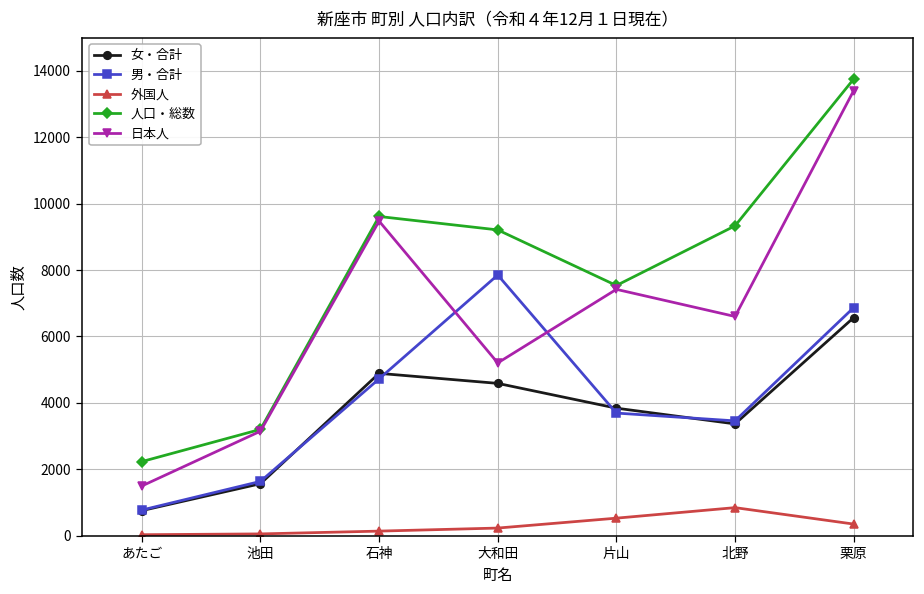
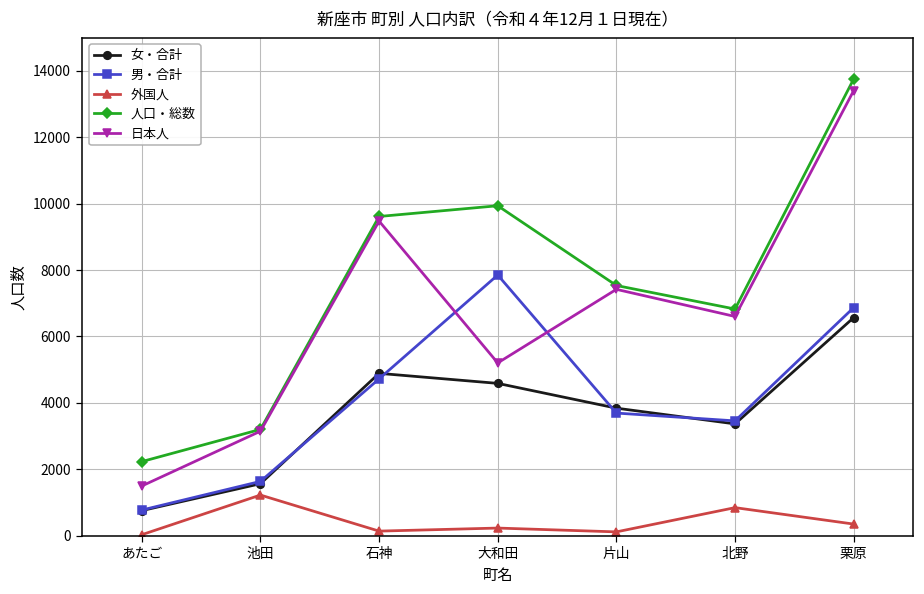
外国人, 池田: 100 -> 1200
人口・総数, 大和田: 9200 -> 9900
外国人, 片山: 500 -> 100
人口・総数, 北野: 9300 -> 6800
